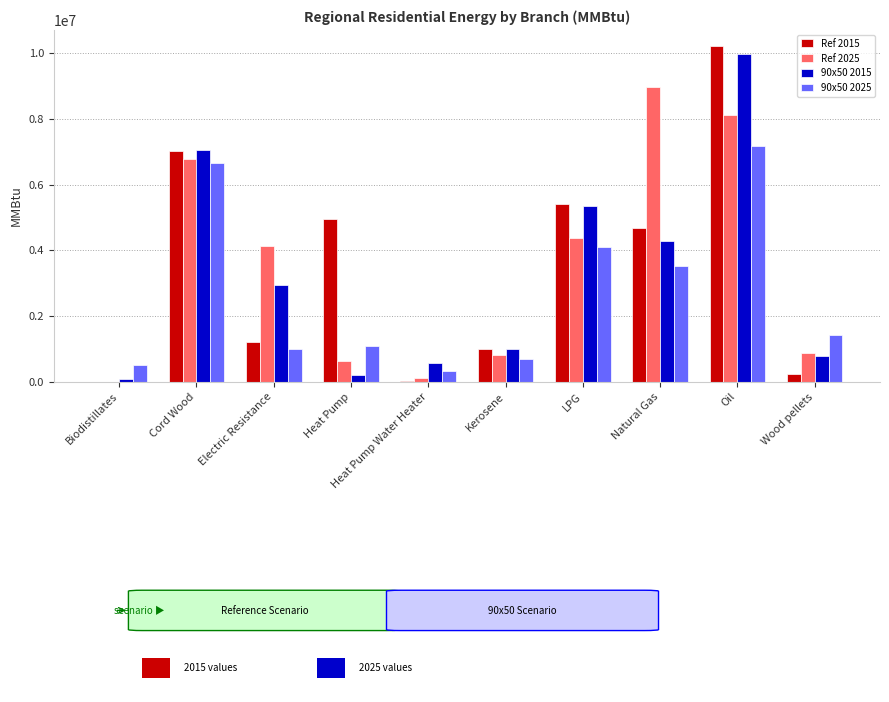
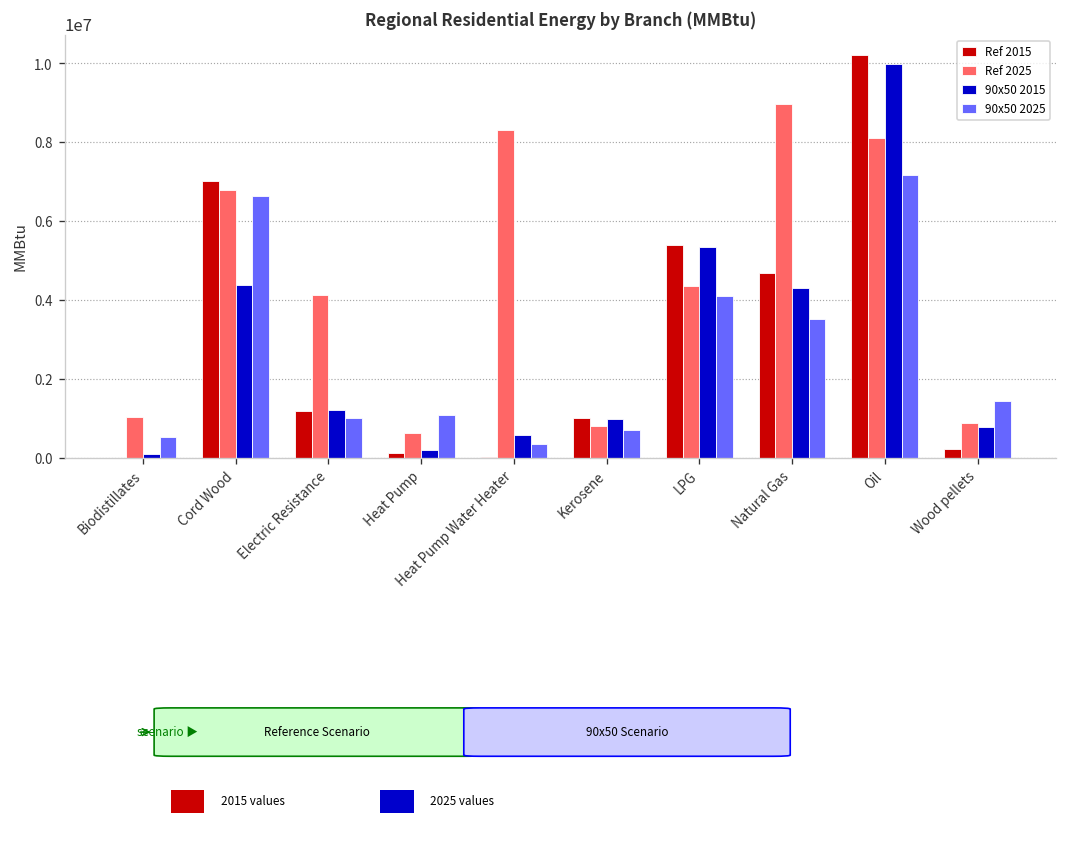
Ref 2025, Biodistillates: 0 -> 1000000
90x50 2015, Cord Wood: 7000000 -> 4400000
90x50 2015, Electric Resistance: 2900000 -> 1200000
Ref 2015, Heat Pump: 4900000 -> 100000
Ref 2025, Heat Pump Water Heater: 100000 -> 8300000
